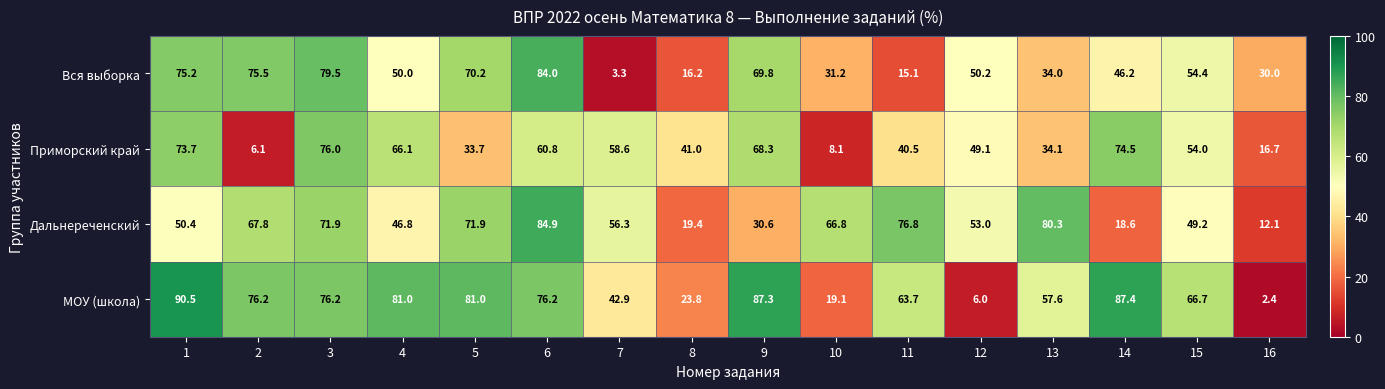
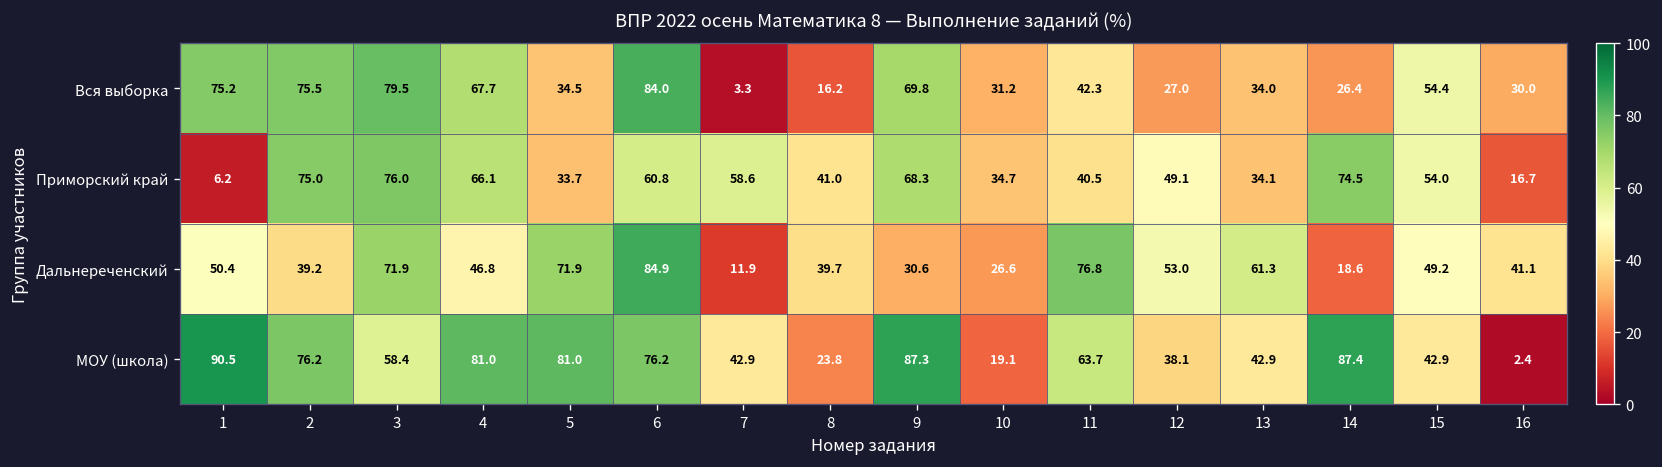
Вся выборка, 4: 50.0 -> 67.7
Вся выборка, 5: 70.2 -> 34.5
Вся выборка, 11: 15.1 -> 42.3
Вся выборка, 12: 50.2 -> 27.0
Вся выборка, 14: 46.2 -> 26.4
Приморский край, 1: 73.7 -> 6.2
Приморский край, 2: 6.1 -> 75.0
Приморский край, 10: 8.1 -> 34.7
Дальнереченский, 2: 67.8 -> 39.2
Дальнереченский, 7: 56.3 -> 11.9
Дальнереченский, 8: 19.4 -> 39.7
Дальнереченский, 10: 66.8 -> 26.6
Дальнереченский, 13: 80.3 -> 61.3
Дальнереченский, 16: 12.1 -> 41.1
МОУ (школа), 3: 76.2 -> 58.4
МОУ (школа), 12: 6.0 -> 38.1
МОУ (школа), 13: 57.6 -> 42.9
МОУ (школа), 15: 66.7 -> 42.9
